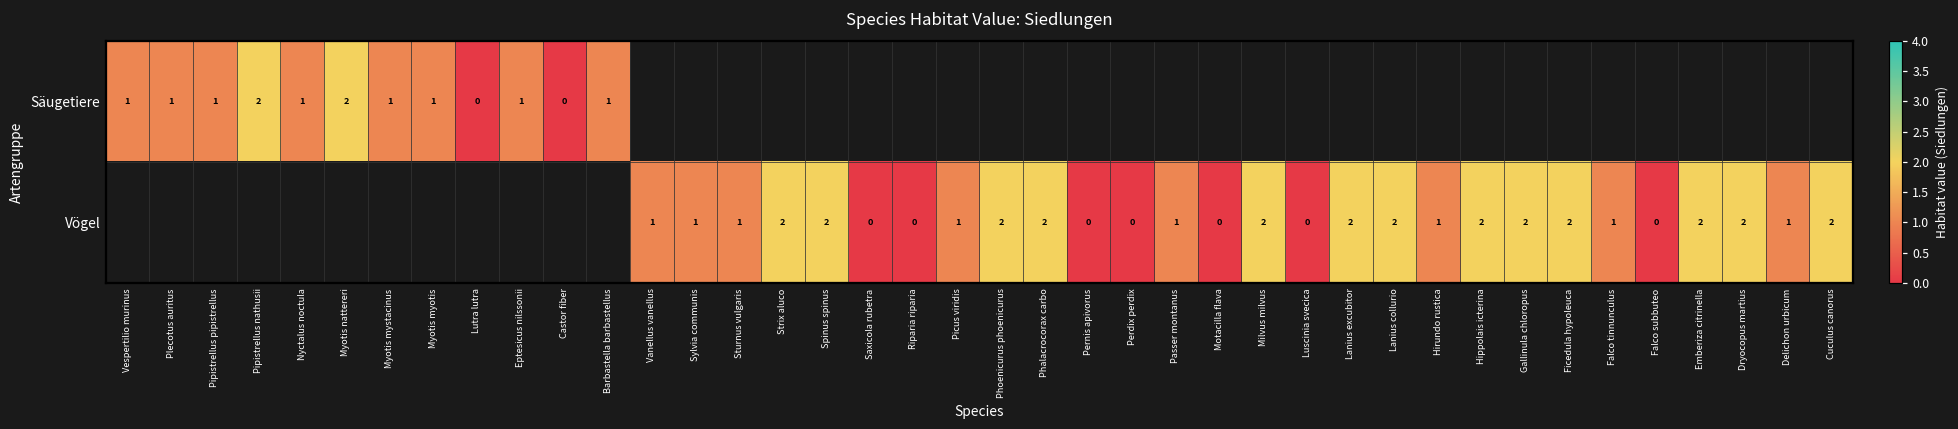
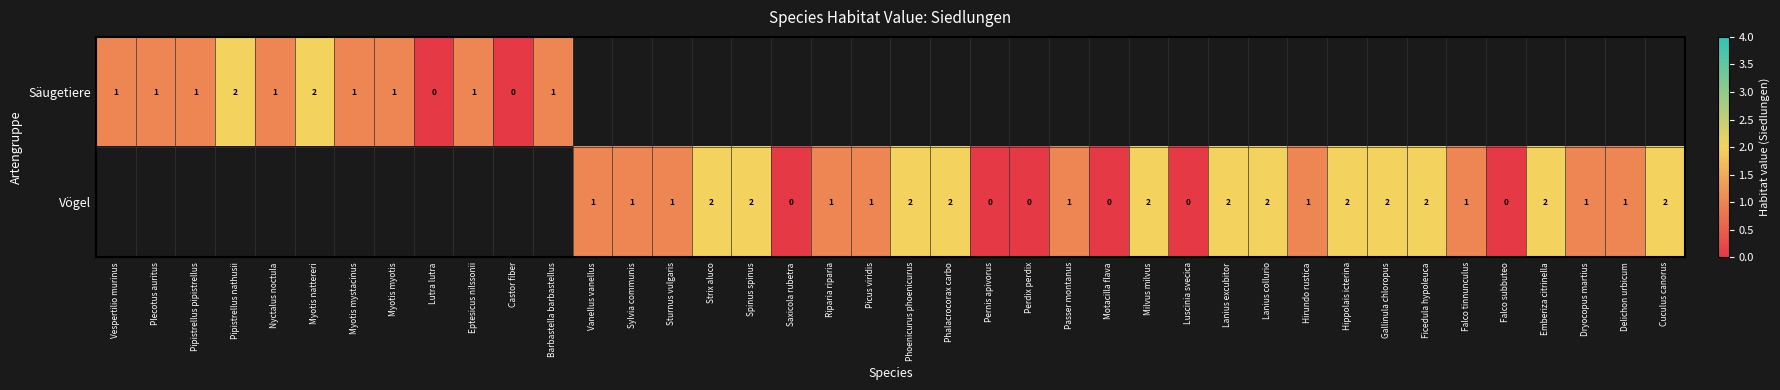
Vögel, Riparia riparia: 0 -> 1
Vögel, Dryocopus martius: 2 -> 1
